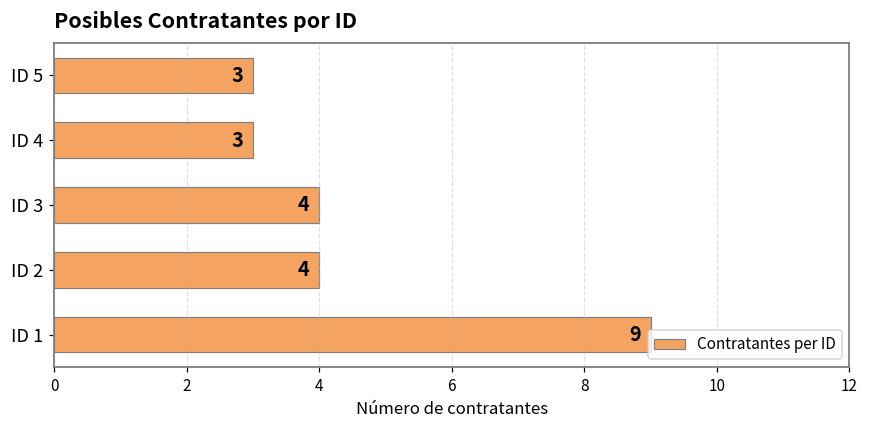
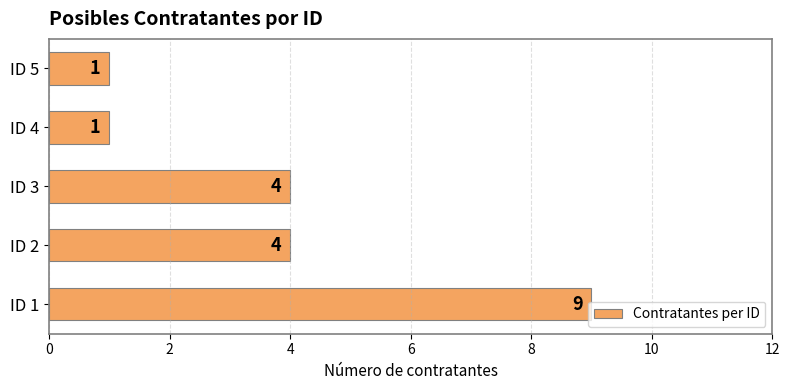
ID 5: 3 -> 1
ID 4: 3 -> 1
